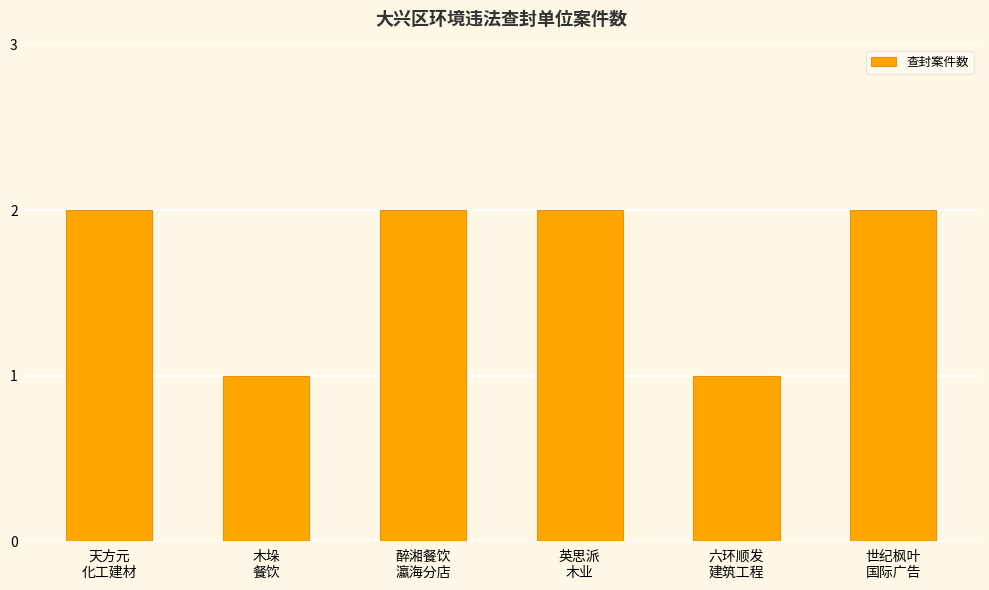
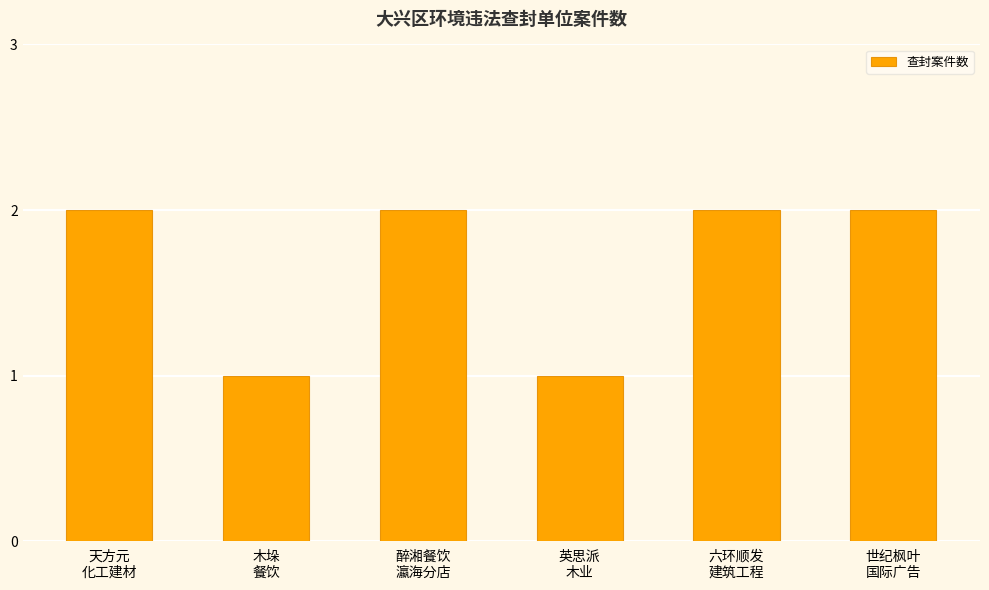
英思派 木业: 2 -> 1
六环顺发 建筑工程: 1 -> 2
